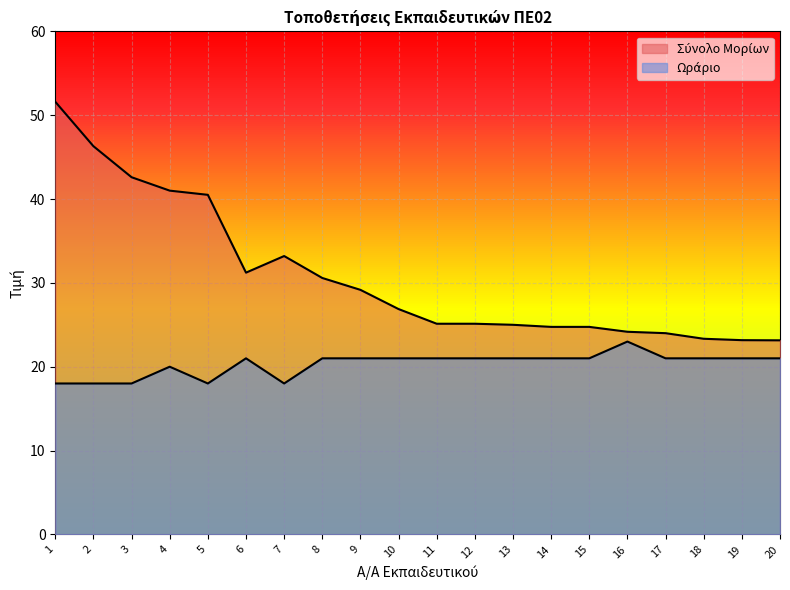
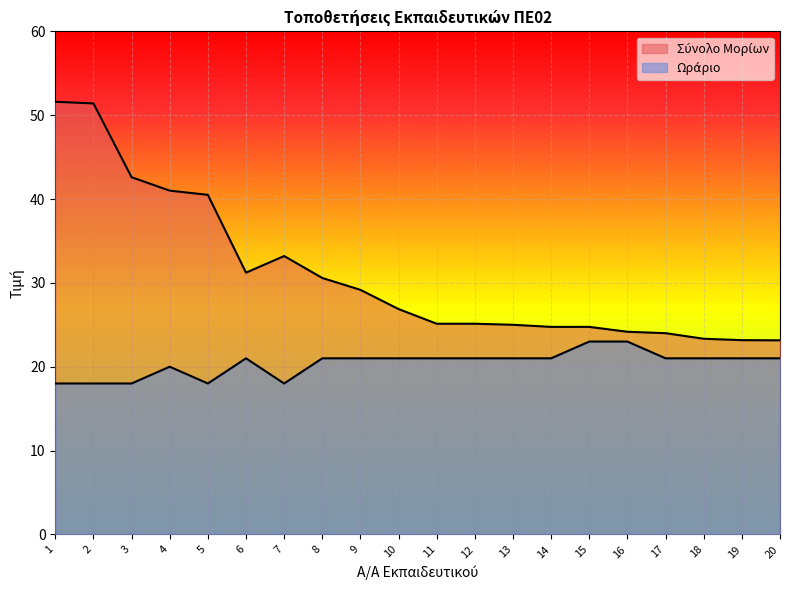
Σύνολο Μορίων, 2: 46 -> 51
Ωράριο, 15: 21 -> 23
